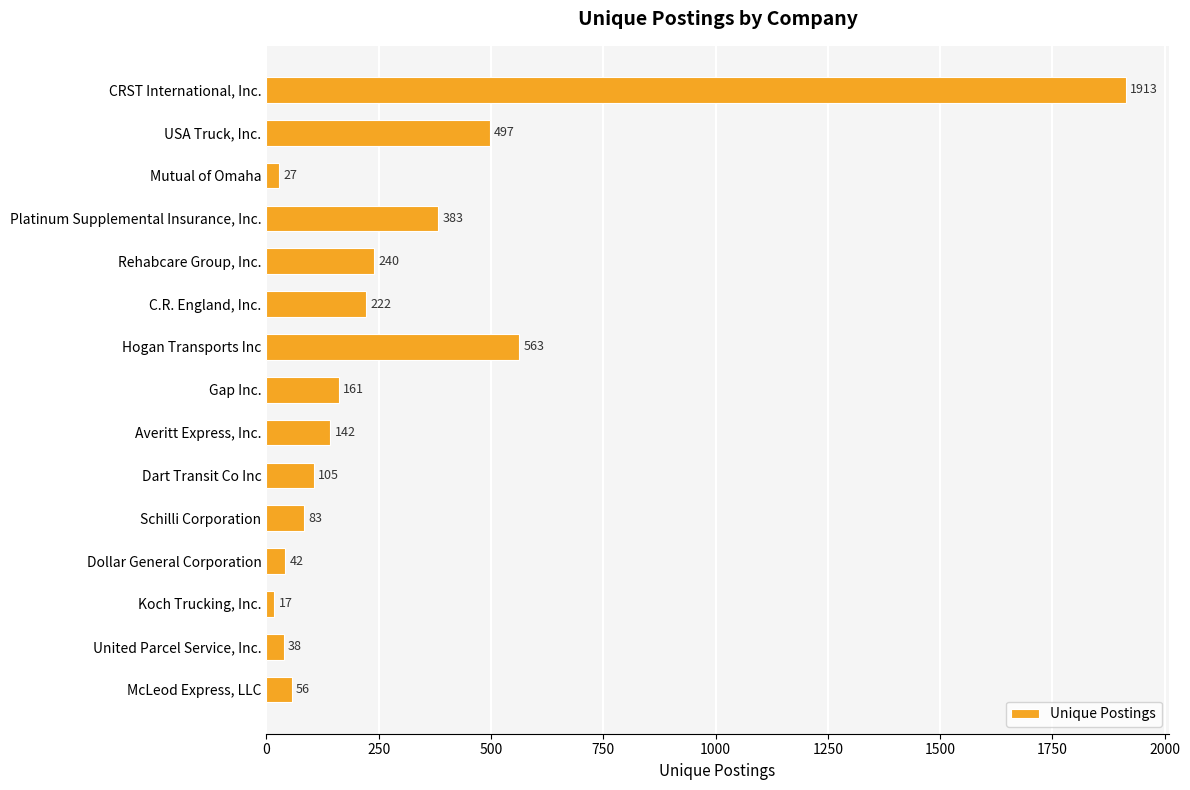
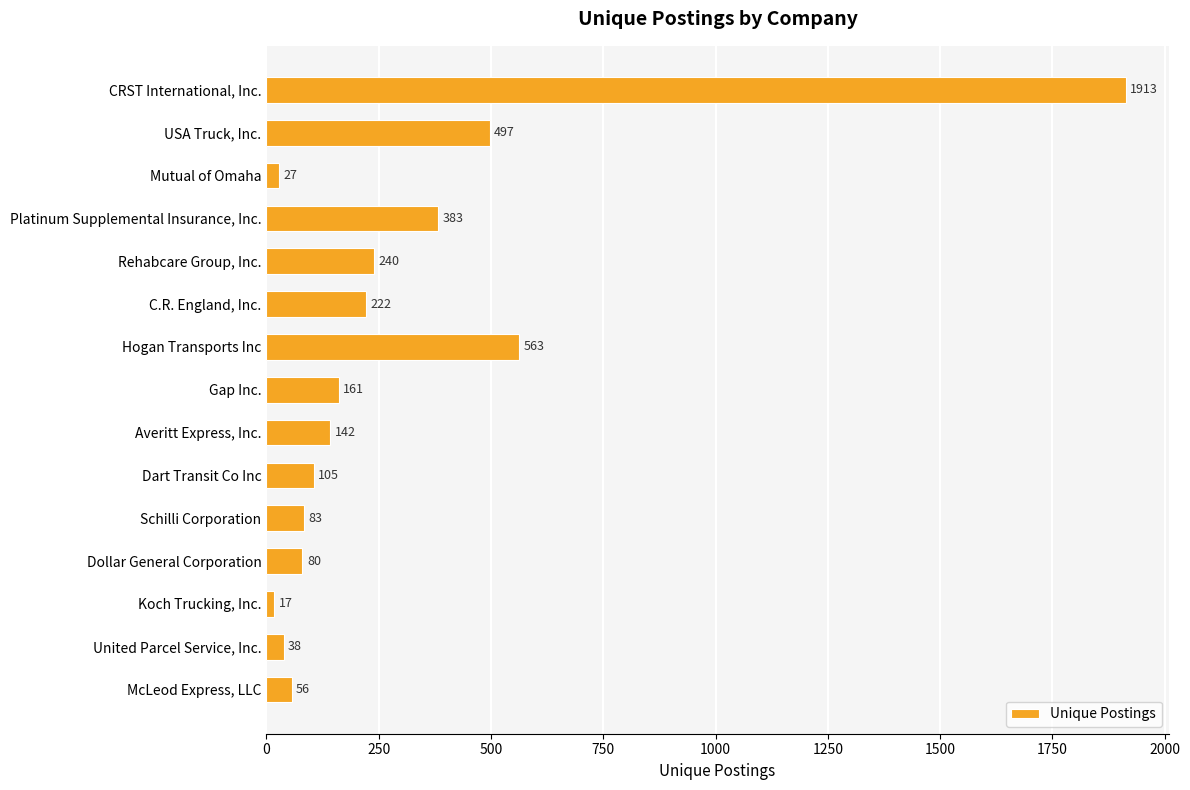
Dollar General Corporation: 42 -> 80
